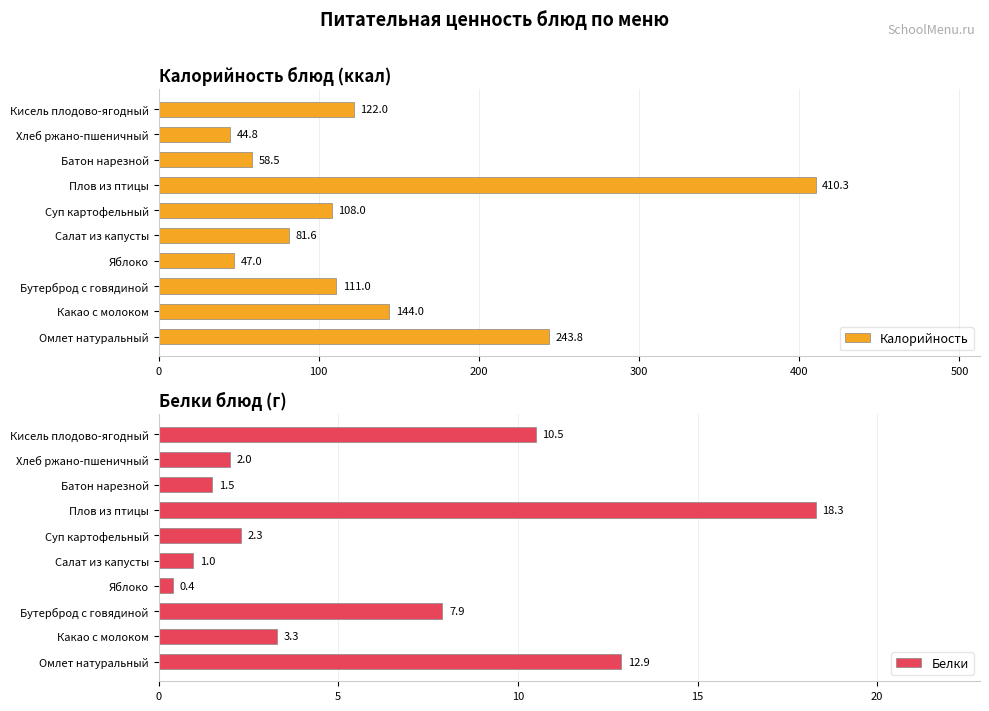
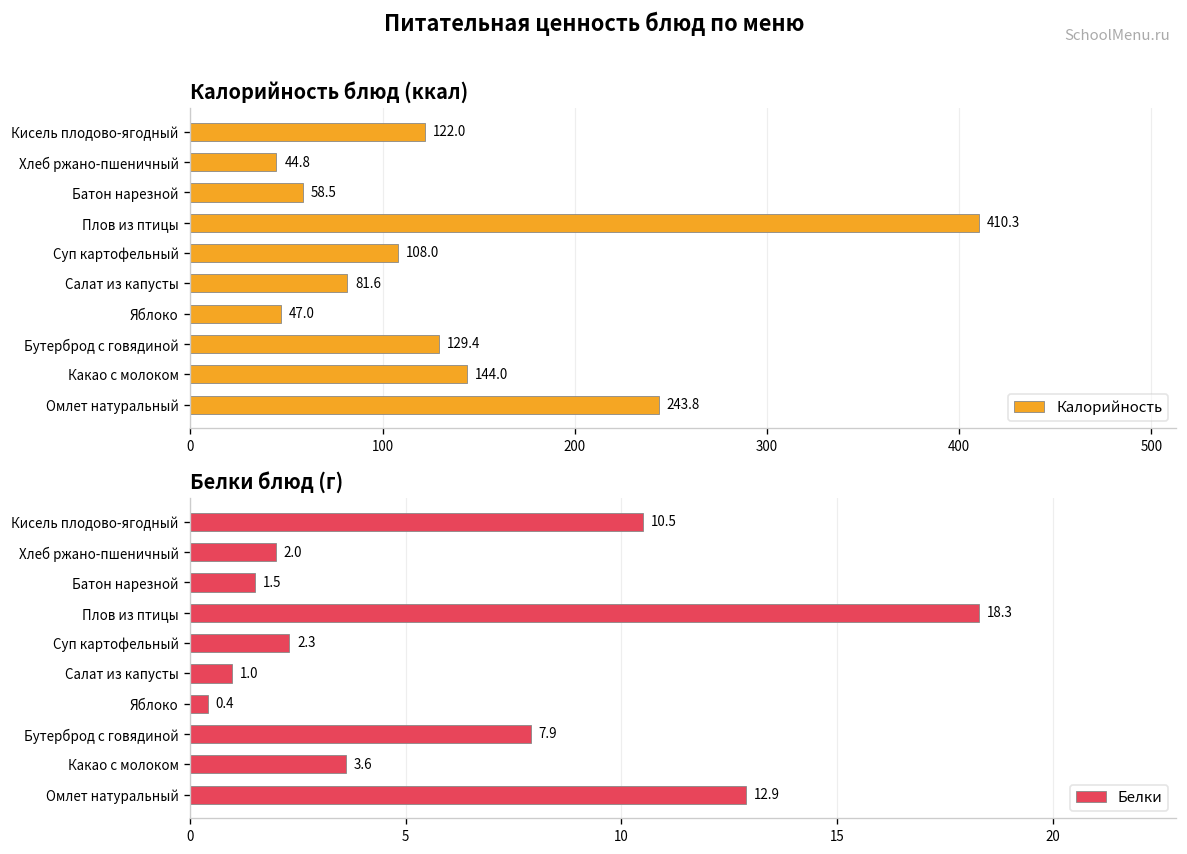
Калорийность блюд (ккал), Бутерброд с говядиной: 111.0 -> 129.4
Белки блюд (г), Какао с молоком: 3.3 -> 3.6
